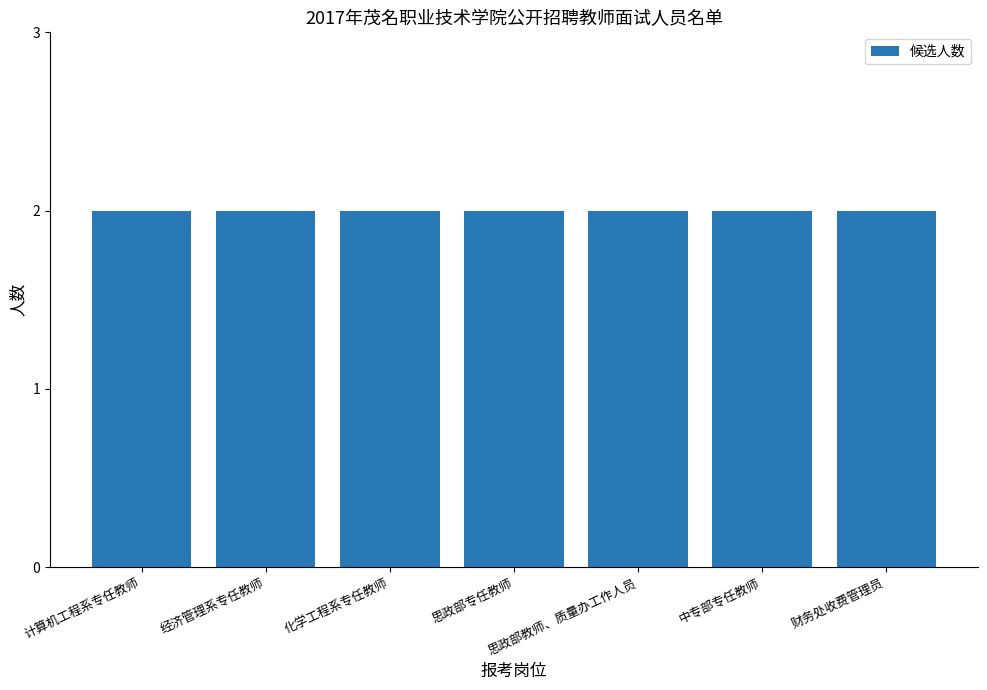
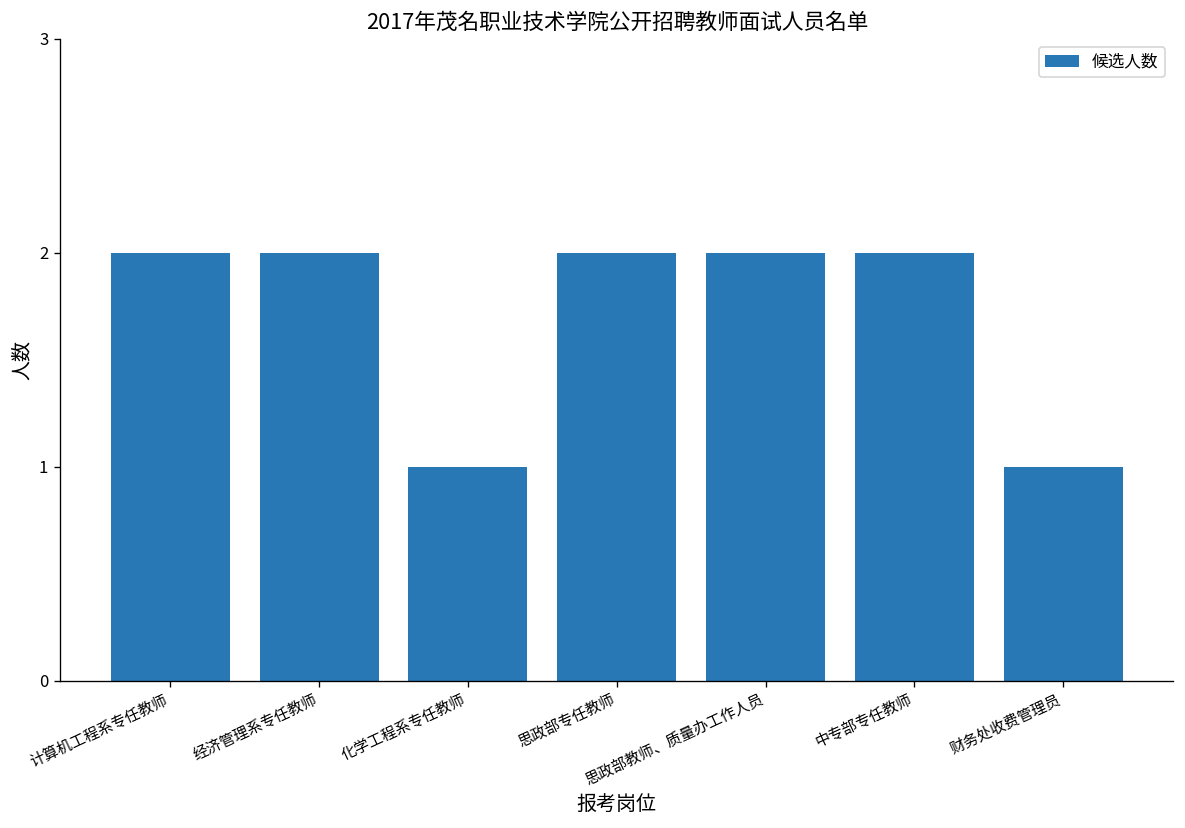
化学工程系专任教师: 2 -> 1
财务处收费管理员: 2 -> 1
